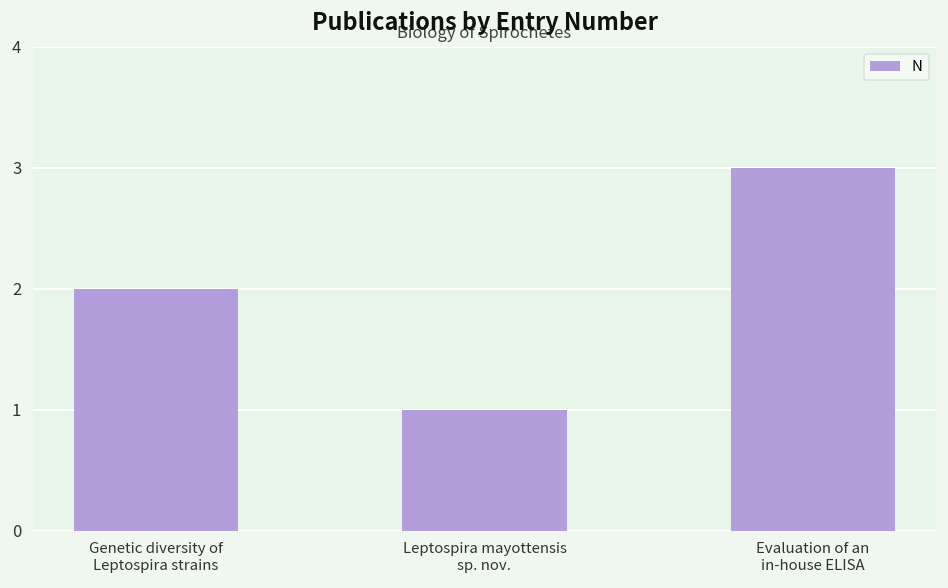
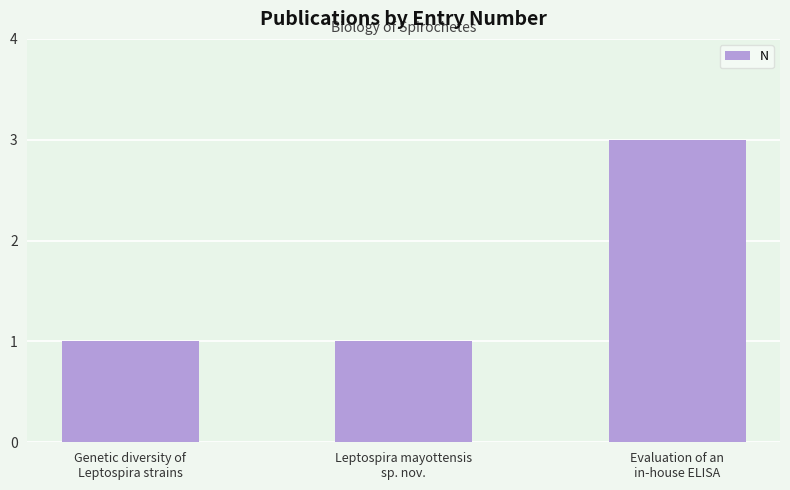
Genetic diversity of Leptospira strains: 2 -> 1
